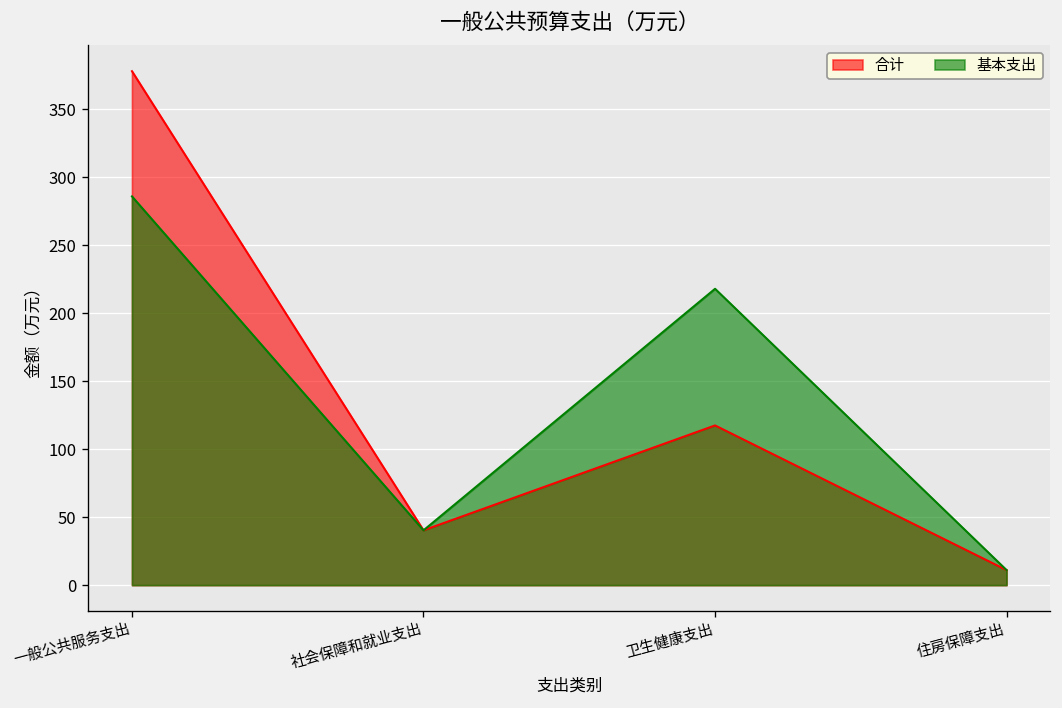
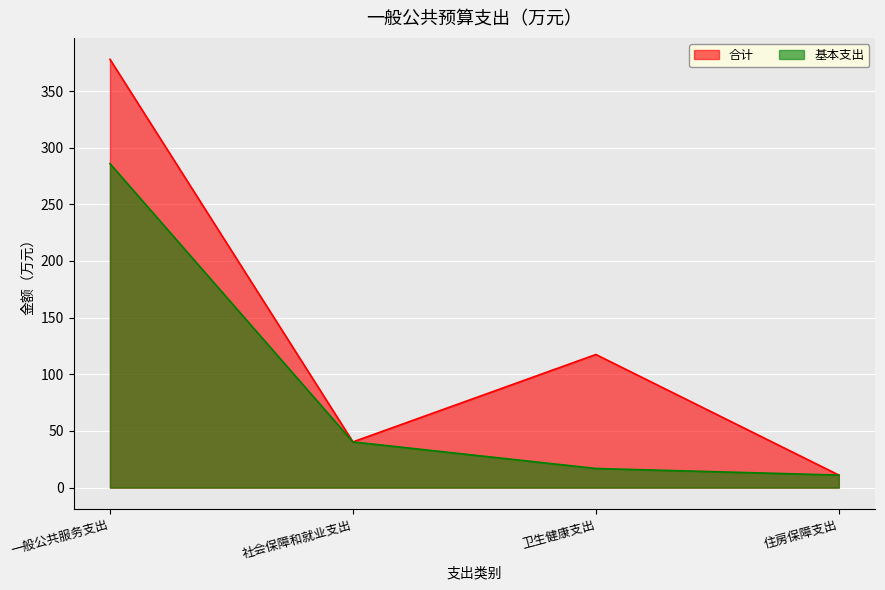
基本支出, 卫生健康支出: 218 -> 17
